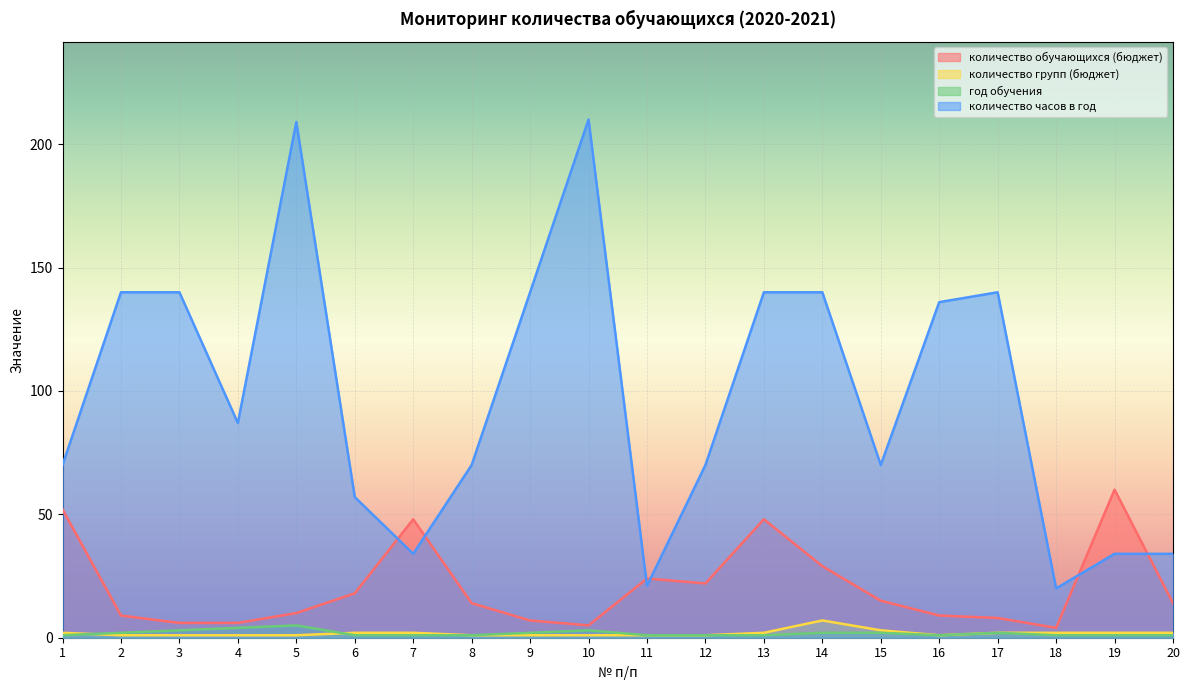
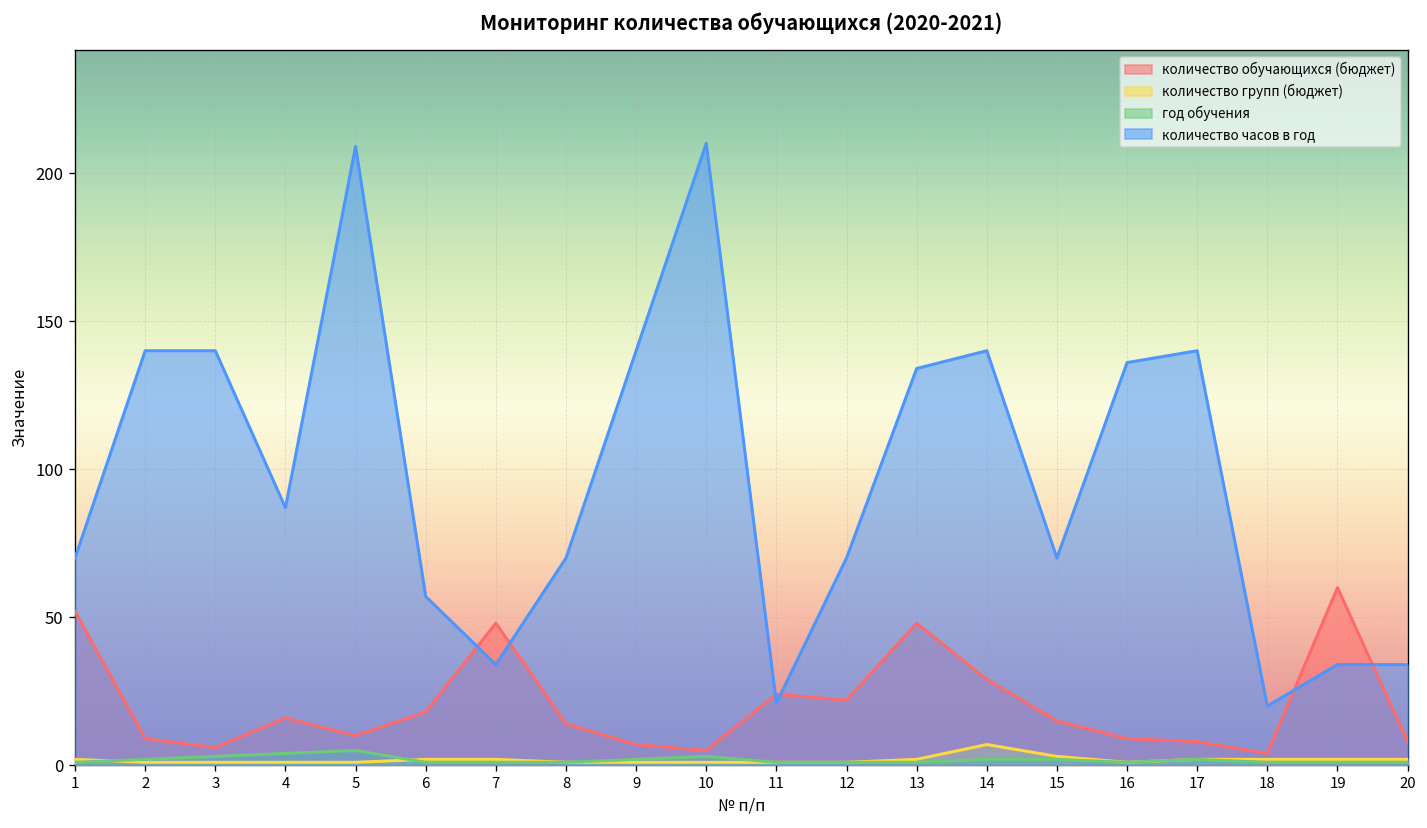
количество обучающихся (бюджет), 4: 6 -> 16
количество часов в год, 13: 140 -> 134
количество обучающихся (бюджет), 20: 14 -> 8
